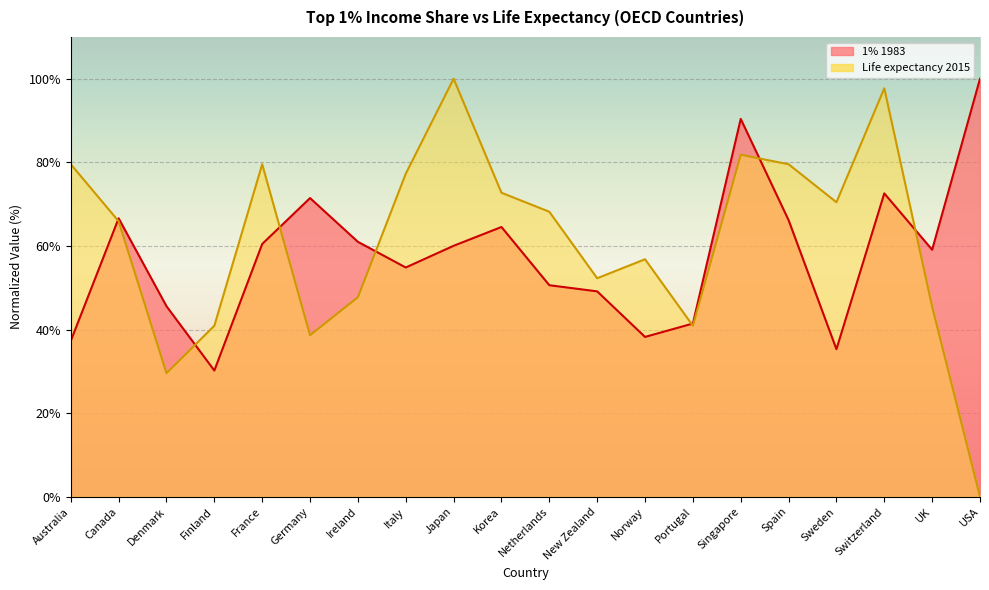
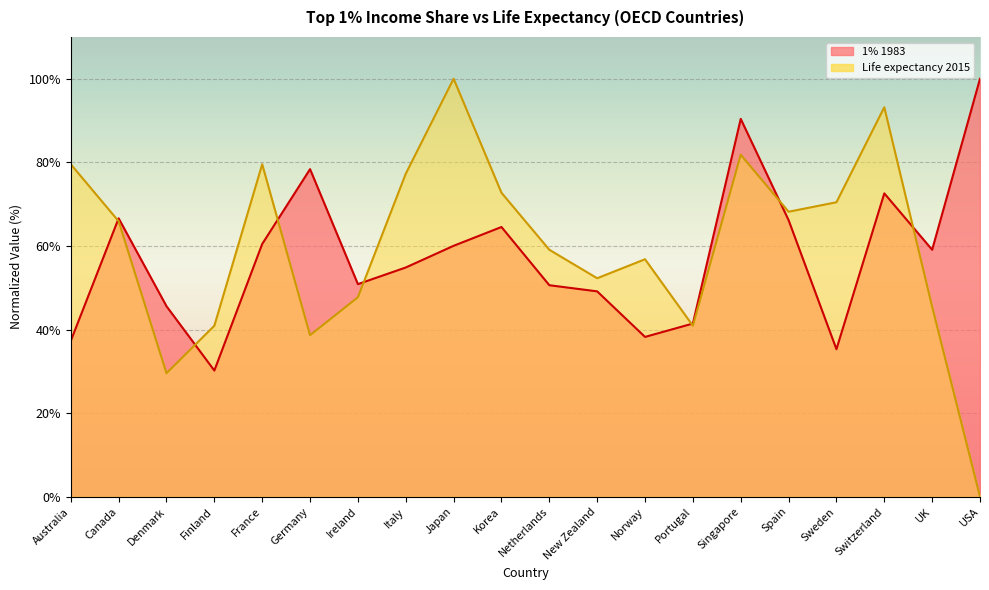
1% 1983, Germany: 71% -> 78%
1% 1983, Ireland: 61% -> 51%
Life expectancy 2015, Netherlands: 68% -> 59%
Life expectancy 2015, Spain: 80% -> 68%
Life expectancy 2015, Switzerland: 98% -> 93%
